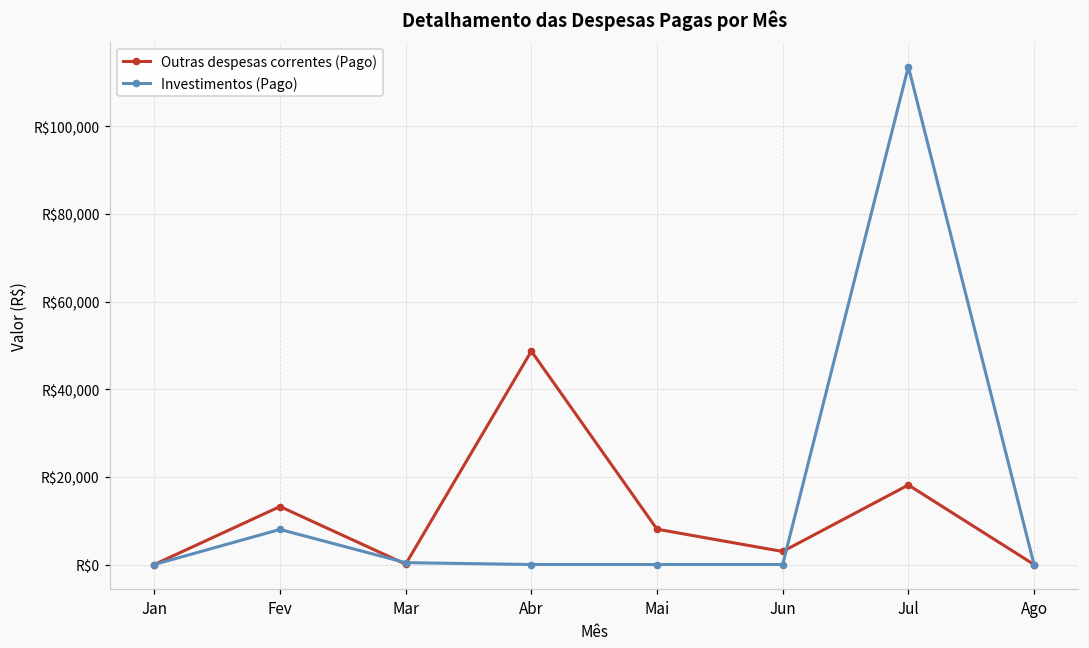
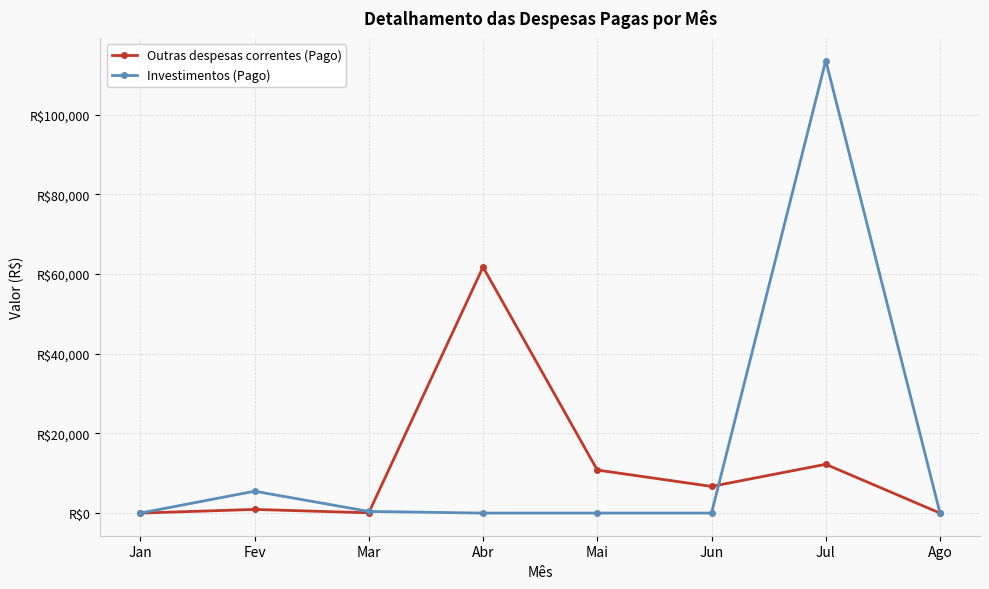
Outras despesas correntes (Pago), Fev: R$13,000 -> R$1,000
Investimentos (Pago), Fev: R$8,000 -> R$5,000
Outras despesas correntes (Pago), Abr: R$49,000 -> R$62,000
Outras despesas correntes (Pago), Mai: R$8,000 -> R$11,000
Outras despesas correntes (Pago), Jun: R$3,000 -> R$7,000
Outras despesas correntes (Pago), Jul: R$18,000 -> R$12,000
